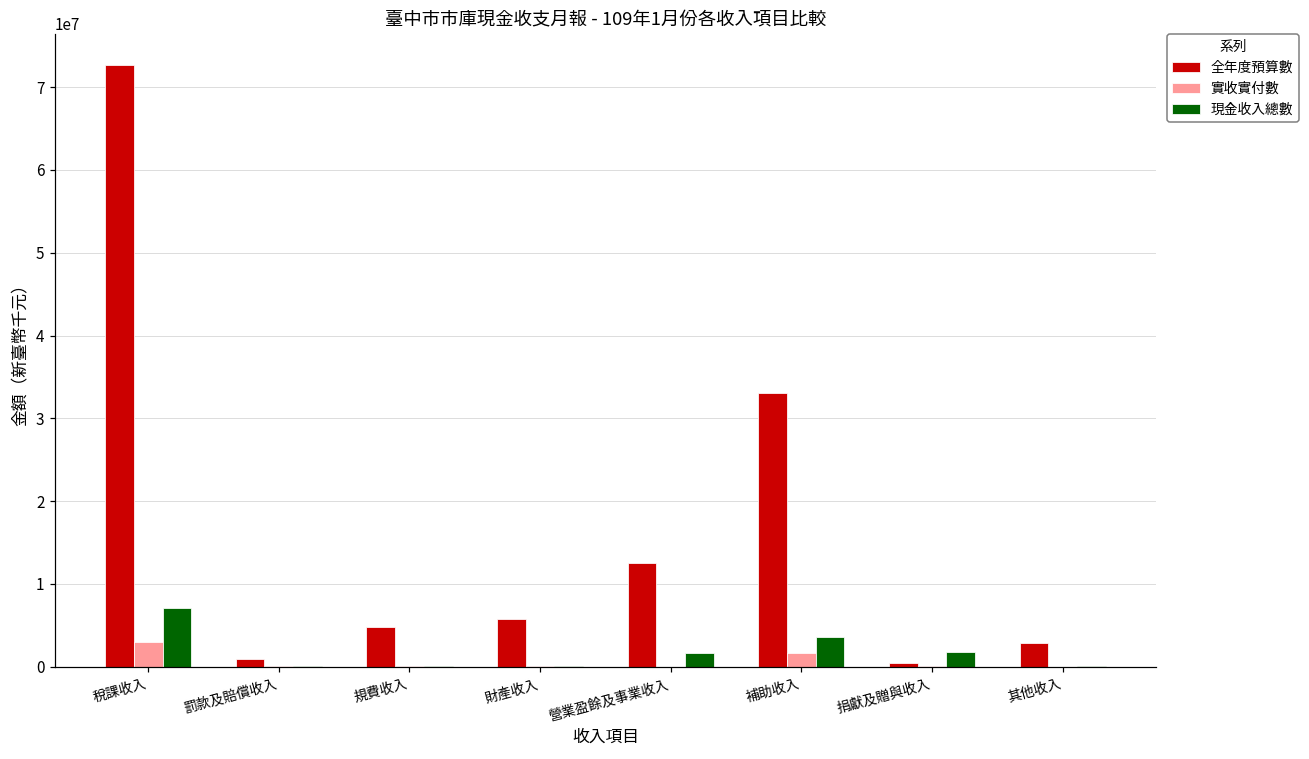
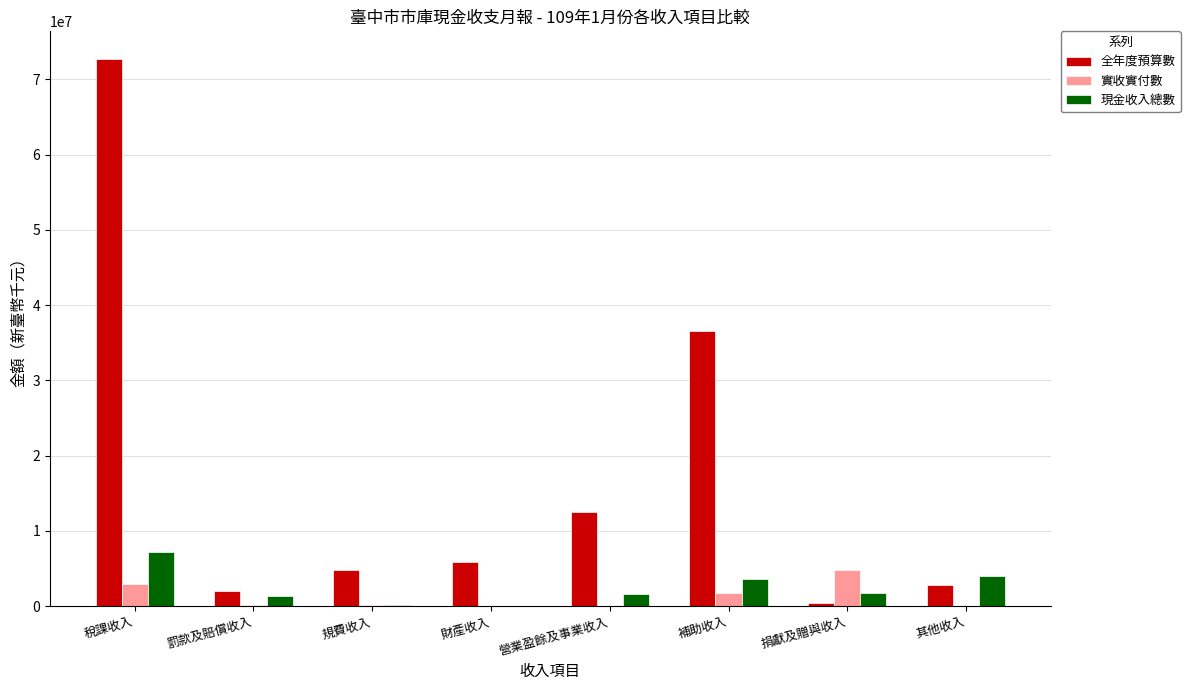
全年度預算數, 罰款及賠償收入: 1000000 -> 2000000
現金收入總數, 罰款及賠償收入: 0 -> 1000000
全年度預算數, 補助收入: 33000000 -> 37000000
實收實付數, 捐獻及贈與收入: 0 -> 5000000
現金收入總數, 其他收入: 0 -> 4000000
